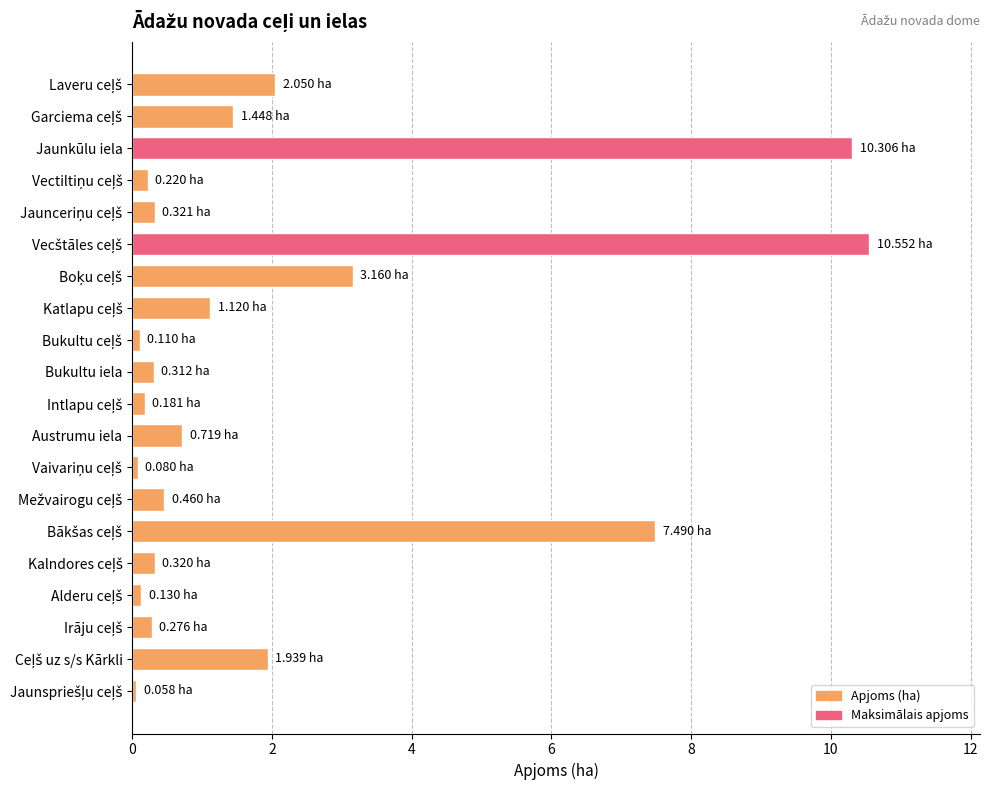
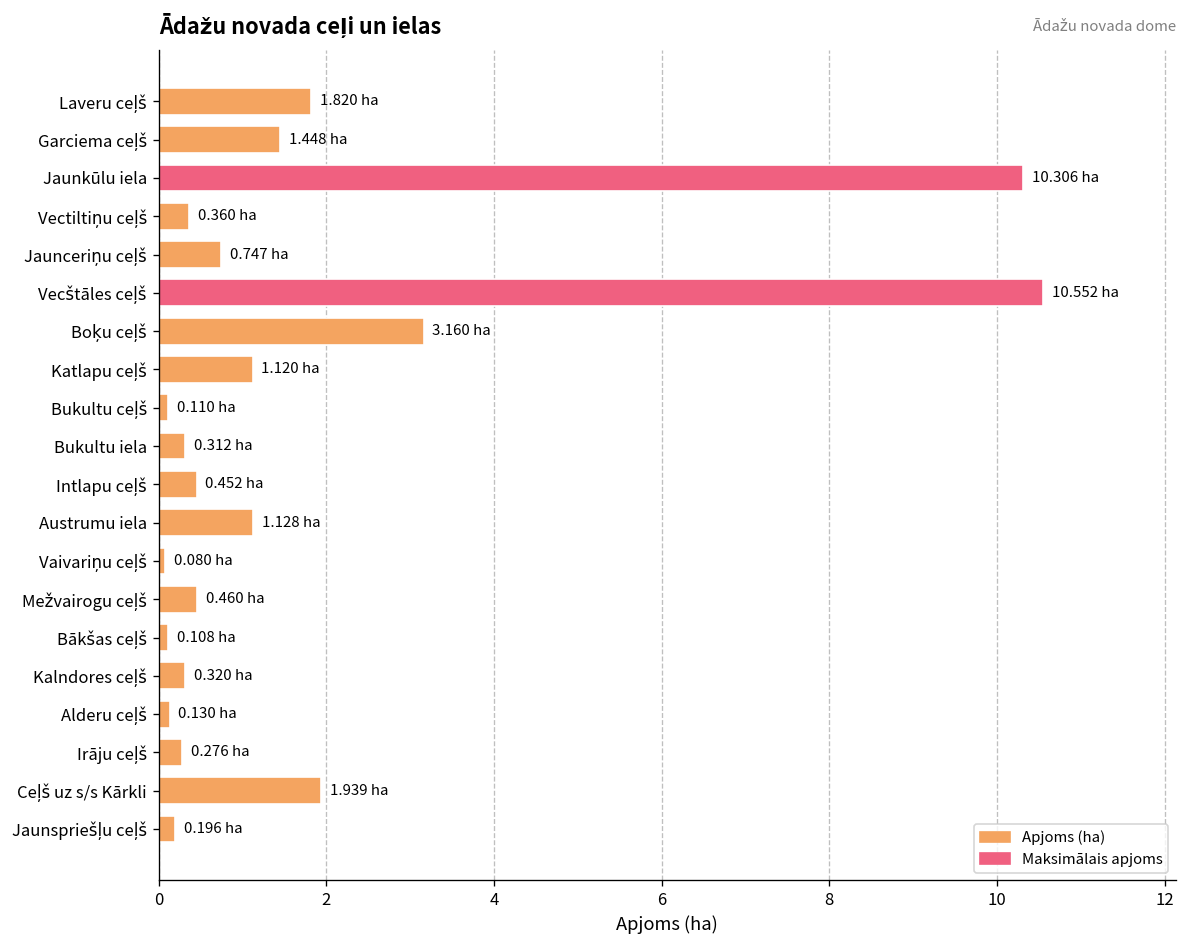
Laveru ceļš: 2.050 -> 1.820
Vectiltiņu ceļš: 0.220 -> 0.360
Jaunceriņu ceļš: 0.321 -> 0.747
Intlapu ceļš: 0.181 -> 0.452
Austrumu iela: 0.719 -> 1.128
Bākšas ceļš: 7.490 -> 0.108
Jaunspriešļu ceļš: 0.058 -> 0.196
